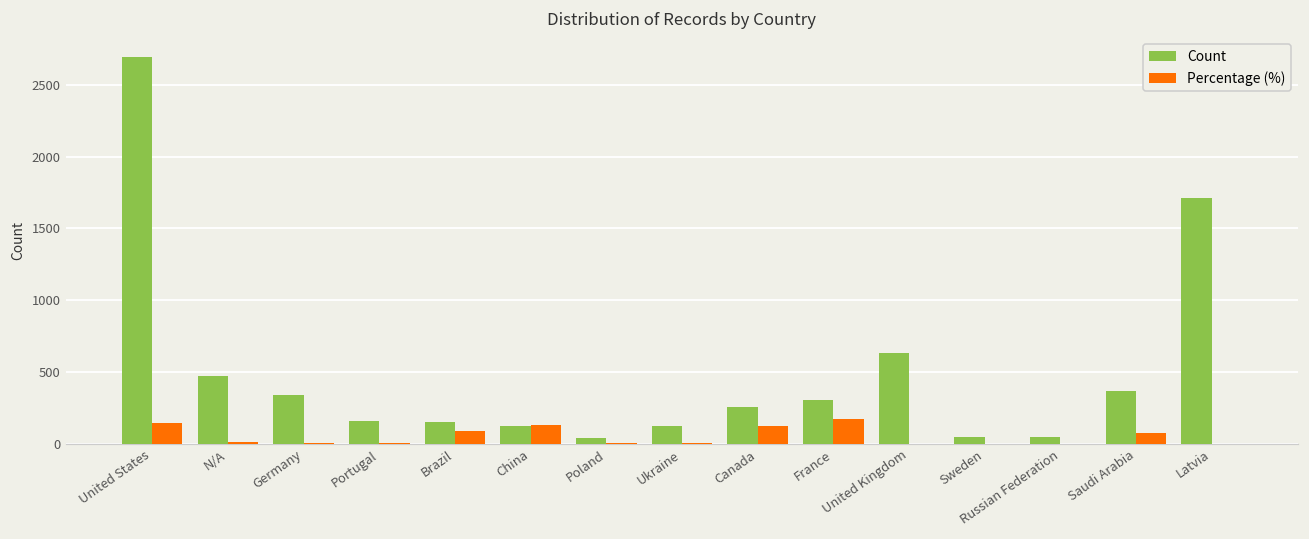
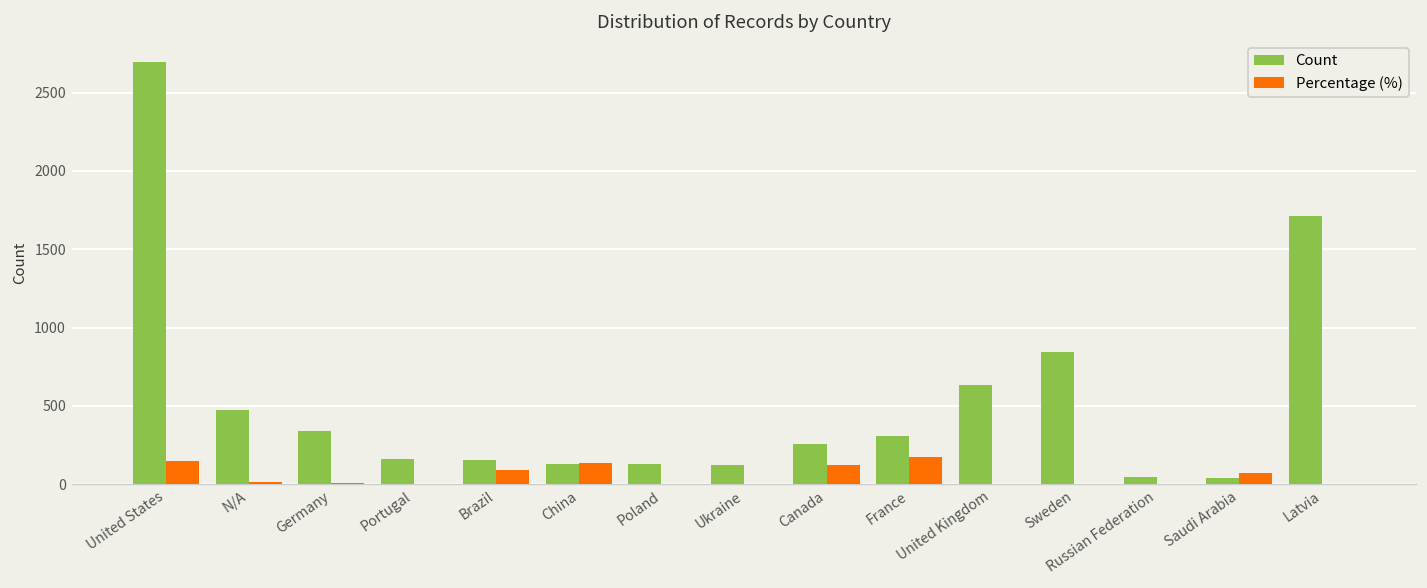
Count, Poland: 40 -> 130
Count, Sweden: 50 -> 840
Count, Saudi Arabia: 370 -> 40
